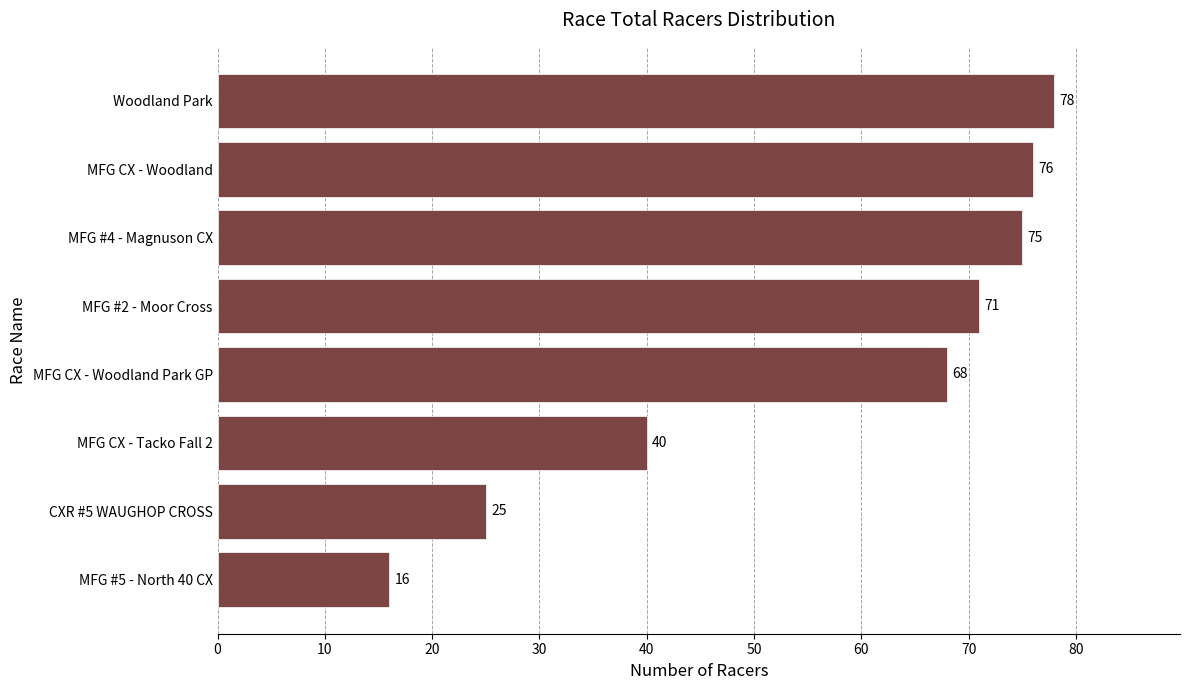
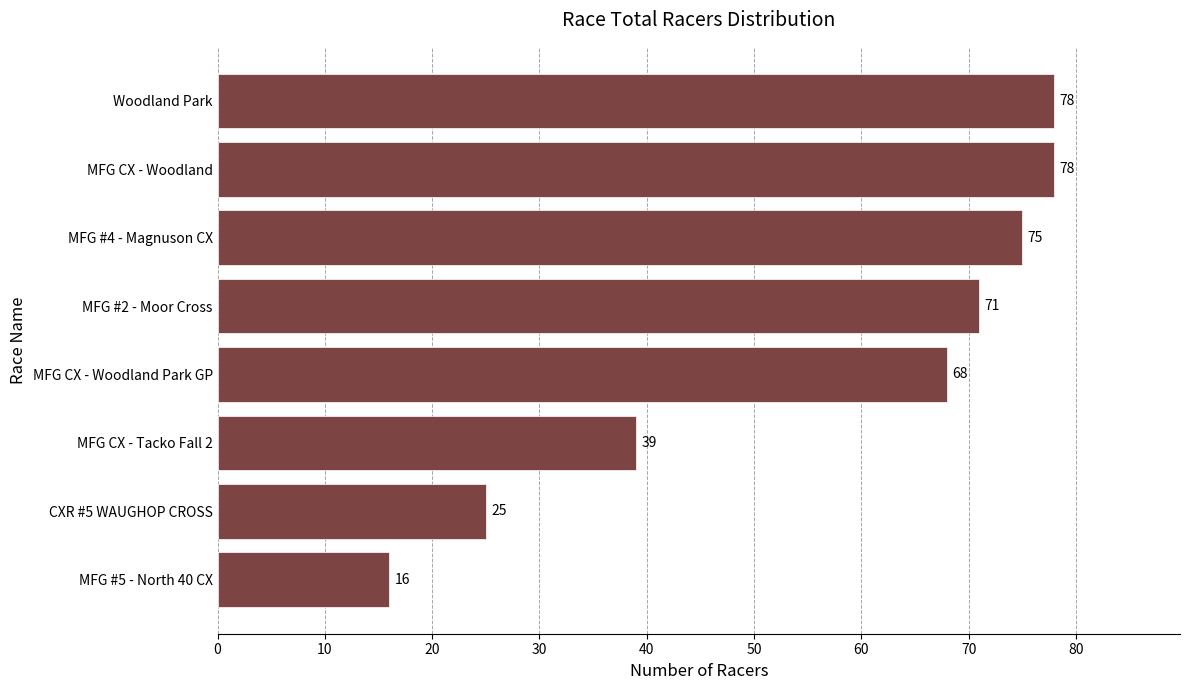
MFG CX - Woodland: 76 -> 78
MFG CX - Tacko Fall 2: 40 -> 39
